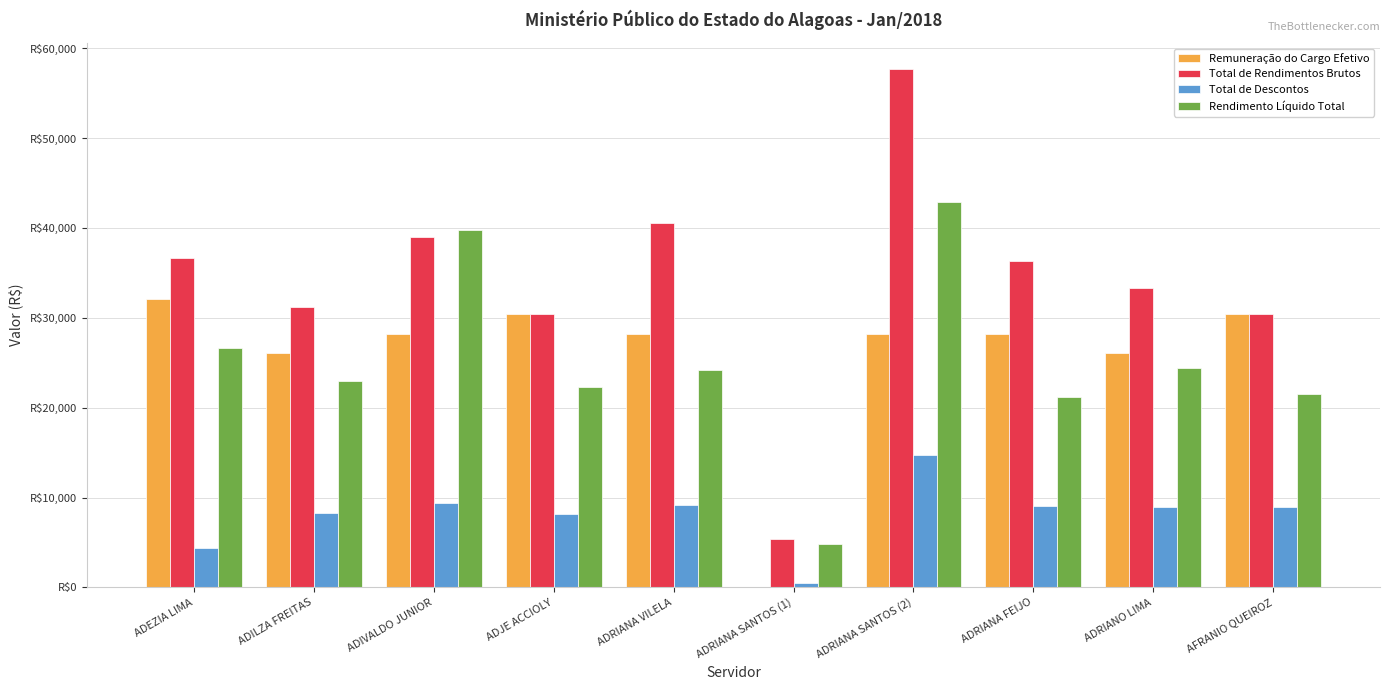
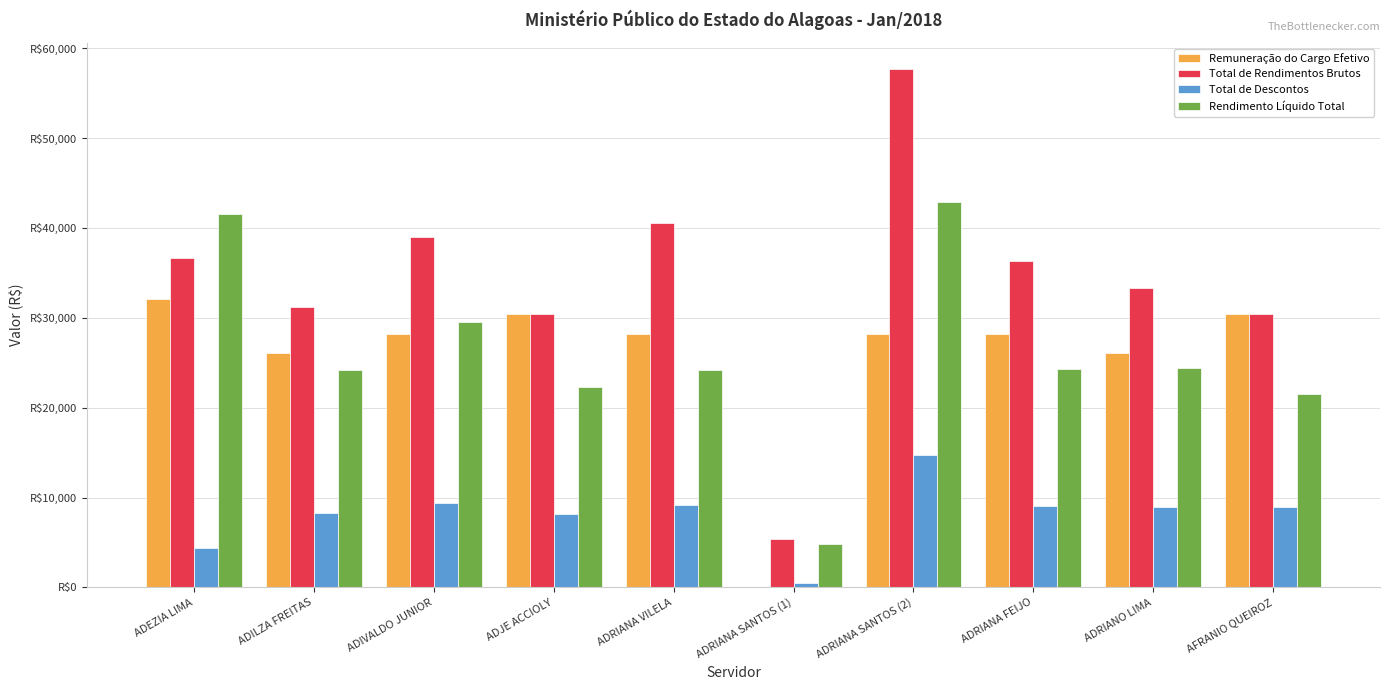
Rendimento Líquido Total, ADEZIA LIMA: R$27,000 -> R$42,000
Rendimento Líquido Total, ADILZA FREITAS: R$23,000 -> R$24,000
Rendimento Líquido Total, ADIVALDO JUNIOR: R$40,000 -> R$30,000
Rendimento Líquido Total, ADRIANA FEIJO: R$21,000 -> R$24,000
